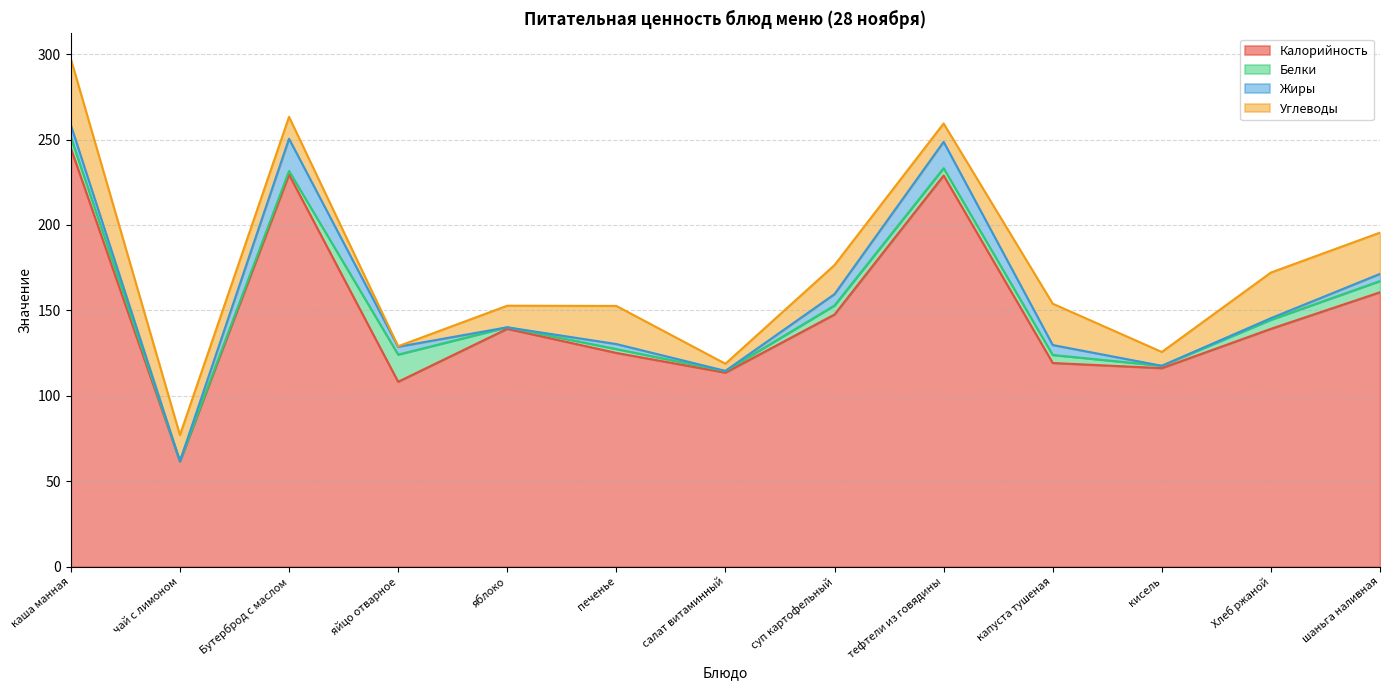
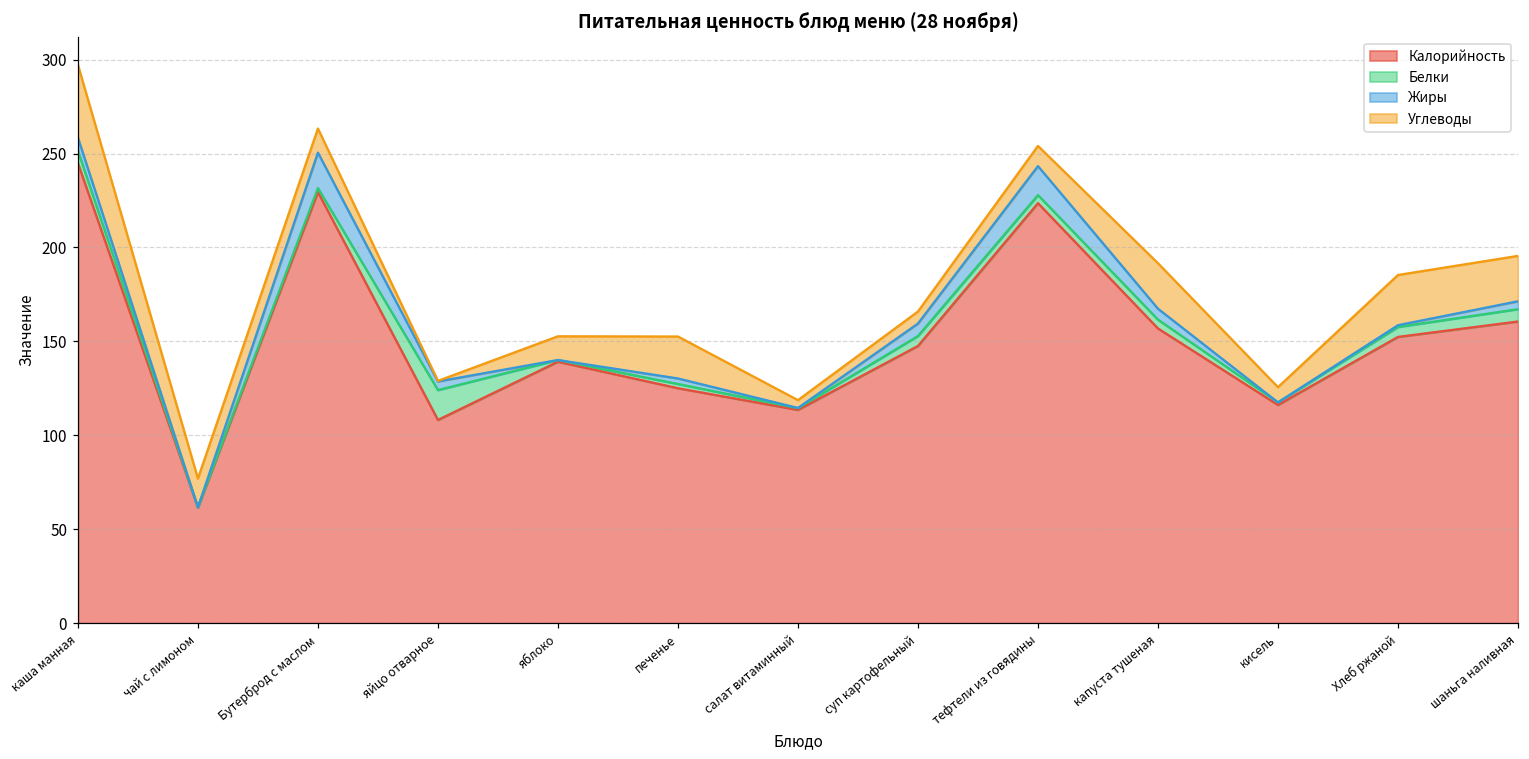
Углеводы, суп картофельный: 17 -> 6
Калорийность, тефтели из говядины: 229 -> 224
Калорийность, капуста тушеная: 119 -> 157
Калорийность, Хлеб ржаной: 139 -> 152
